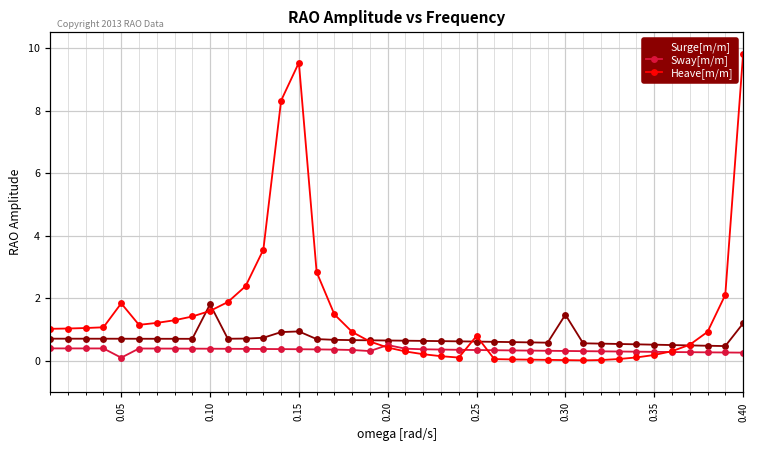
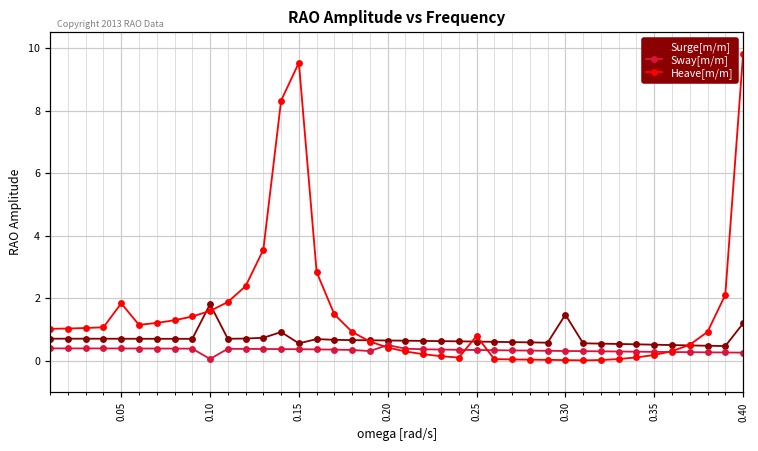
Sway[m/m], 0.05: 0.1 -> 0.4
Sway[m/m], 0.10: 0.4 -> 0.1
Surge[m/m], 0.15: 0.9 -> 0.6
